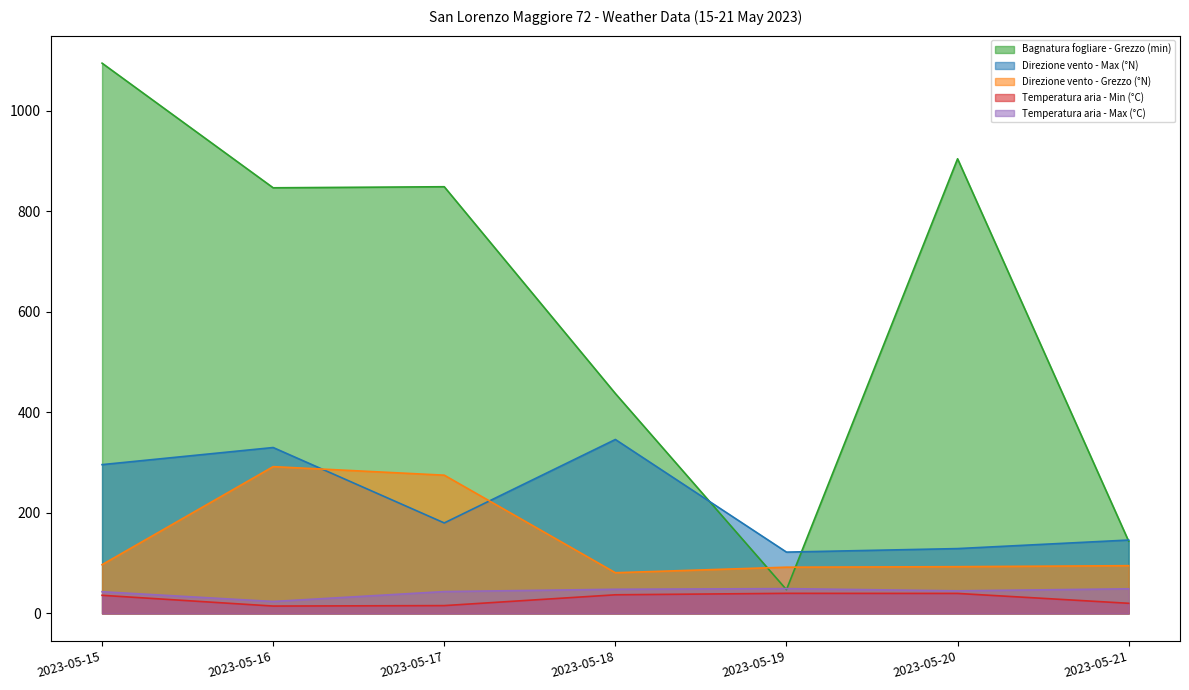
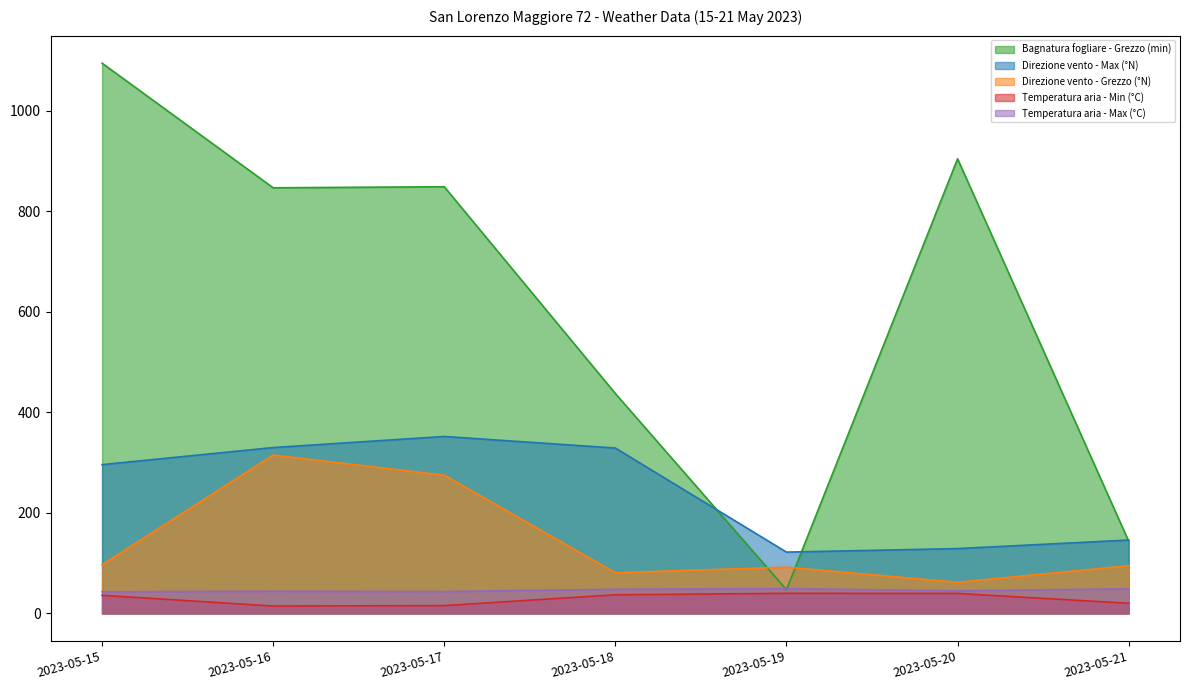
Direzione vento - Grezzo (°N), 2023-05-16: 290 -> 320
Temperatura aria - Max (°C), 2023-05-16: 20 -> 40
Direzione vento - Max (°N), 2023-05-17: 180 -> 350
Direzione vento - Max (°N), 2023-05-18: 350 -> 330
Direzione vento - Grezzo (°N), 2023-05-20: 90 -> 60
